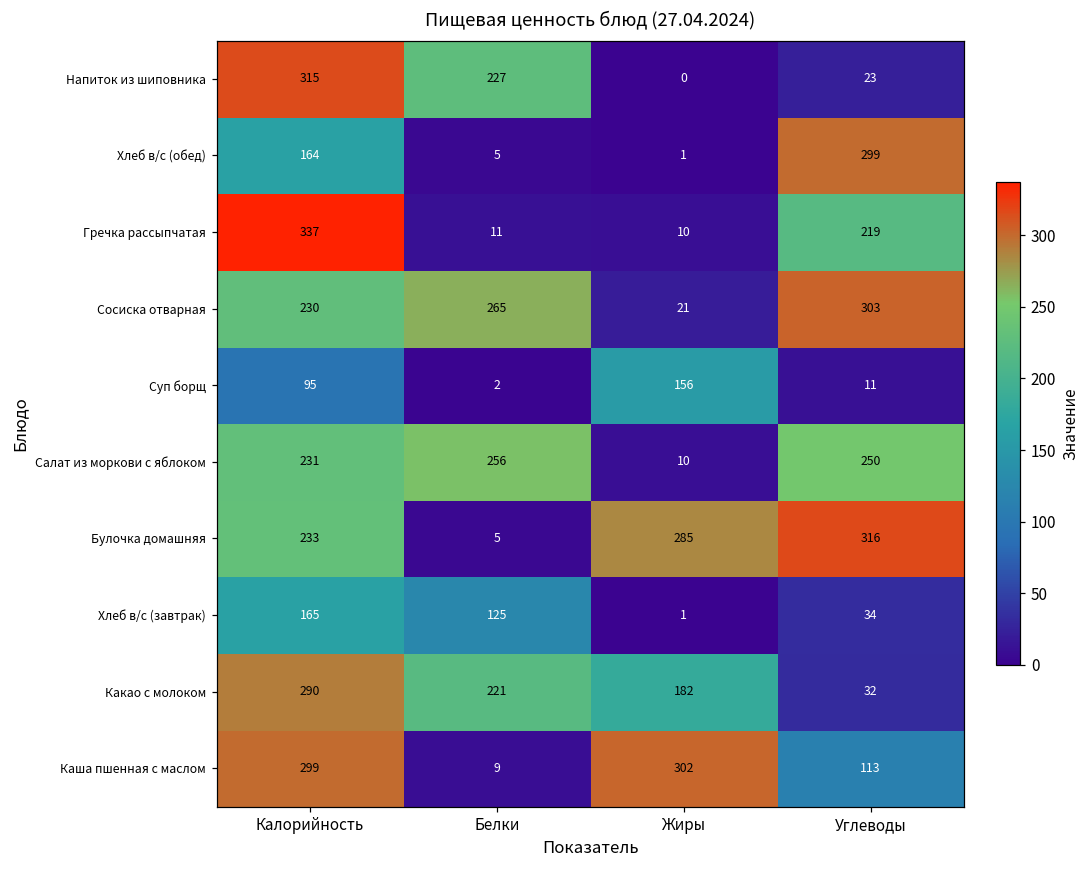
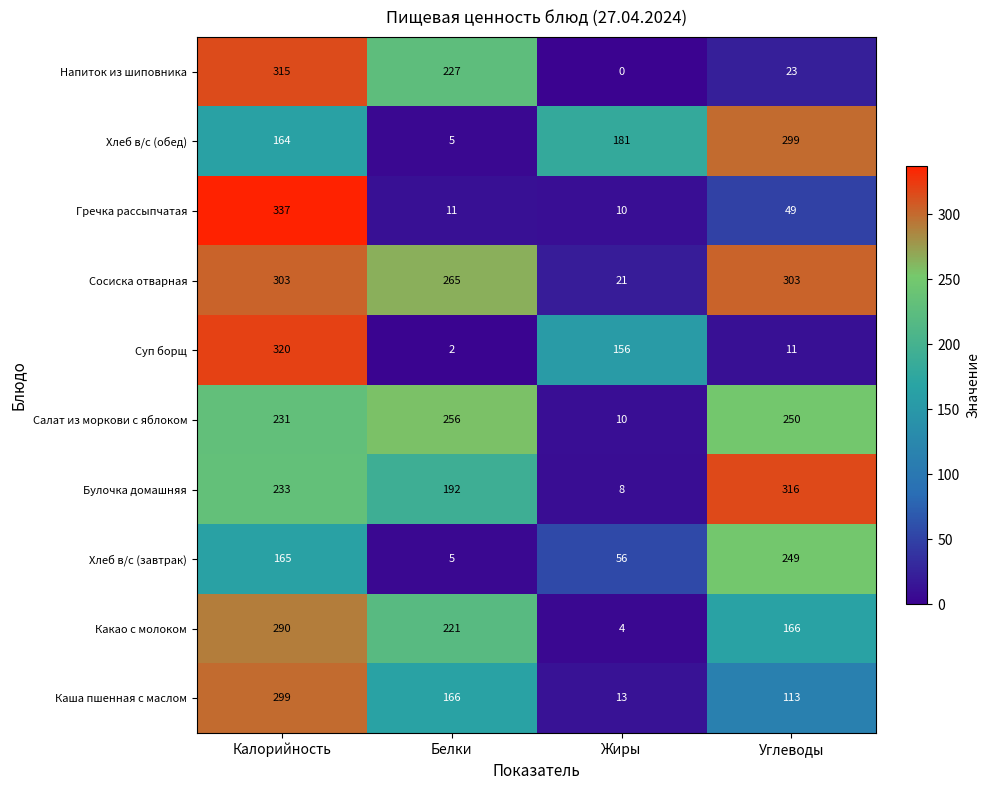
Хлеб в/с (обед), Жиры: 1 -> 181
Гречка рассыпчатая, Углеводы: 219 -> 49
Сосиска отварная, Калорийность: 230 -> 303
Суп борщ, Калорийность: 95 -> 320
Булочка домашняя, Белки: 5 -> 192
Булочка домашняя, Жиры: 285 -> 8
Хлеб в/с (завтрак), Белки: 125 -> 5
Хлеб в/с (завтрак), Жиры: 1 -> 56
Хлеб в/с (завтрак), Углеводы: 34 -> 249
Какао с молоком, Жиры: 182 -> 4
Какао с молоком, Углеводы: 32 -> 166
Каша пшенная с маслом, Белки: 9 -> 166
Каша пшенная с маслом, Жиры: 302 -> 13
